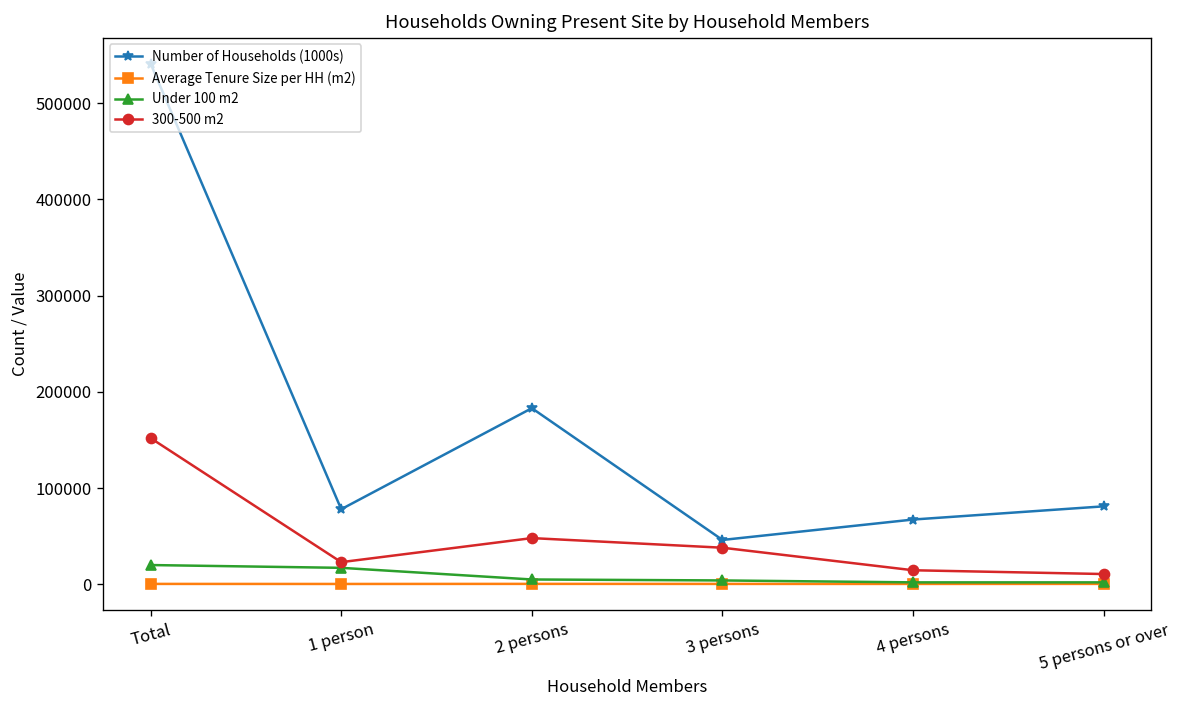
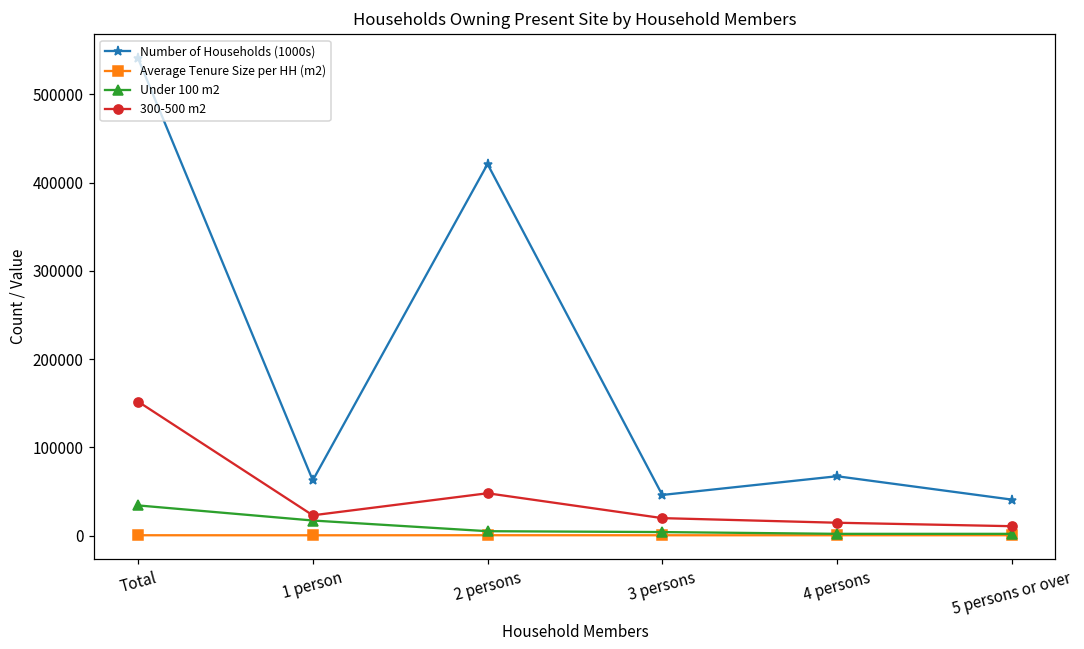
Under 100 m2, Total: 20000 -> 30000
Number of Households (1000s), 1 person: 80000 -> 60000
Number of Households (1000s), 2 persons: 180000 -> 420000
300-500 m2, 3 persons: 40000 -> 20000
Number of Households (1000s), 5 persons or over: 80000 -> 40000
